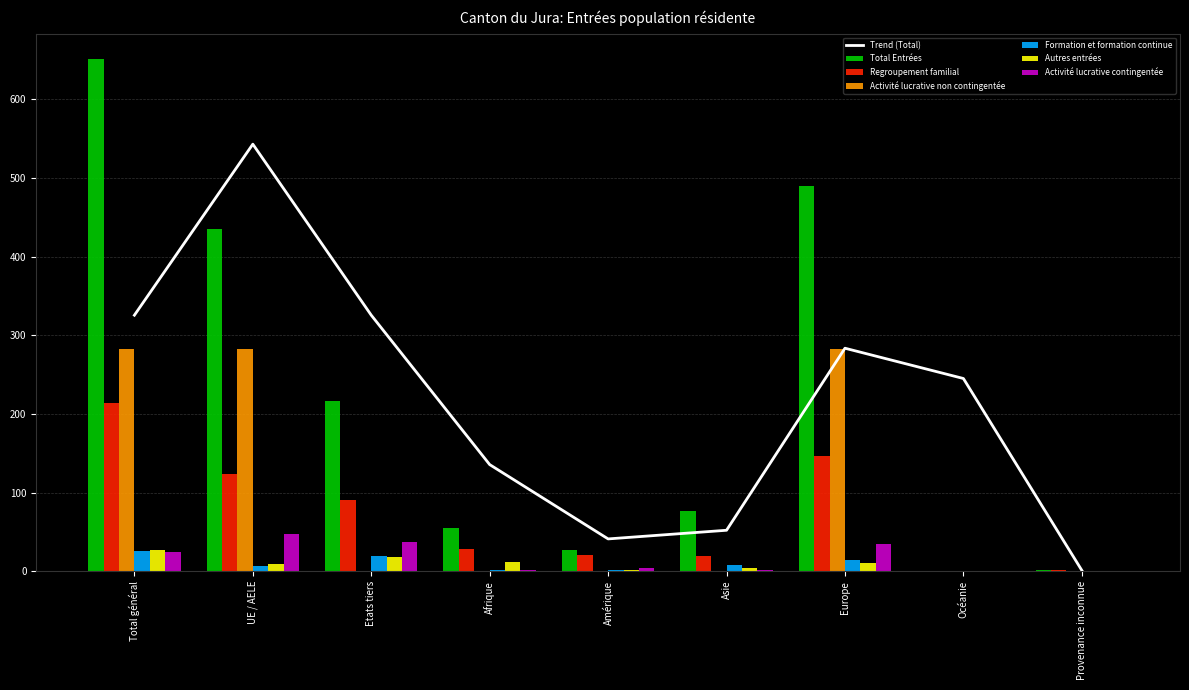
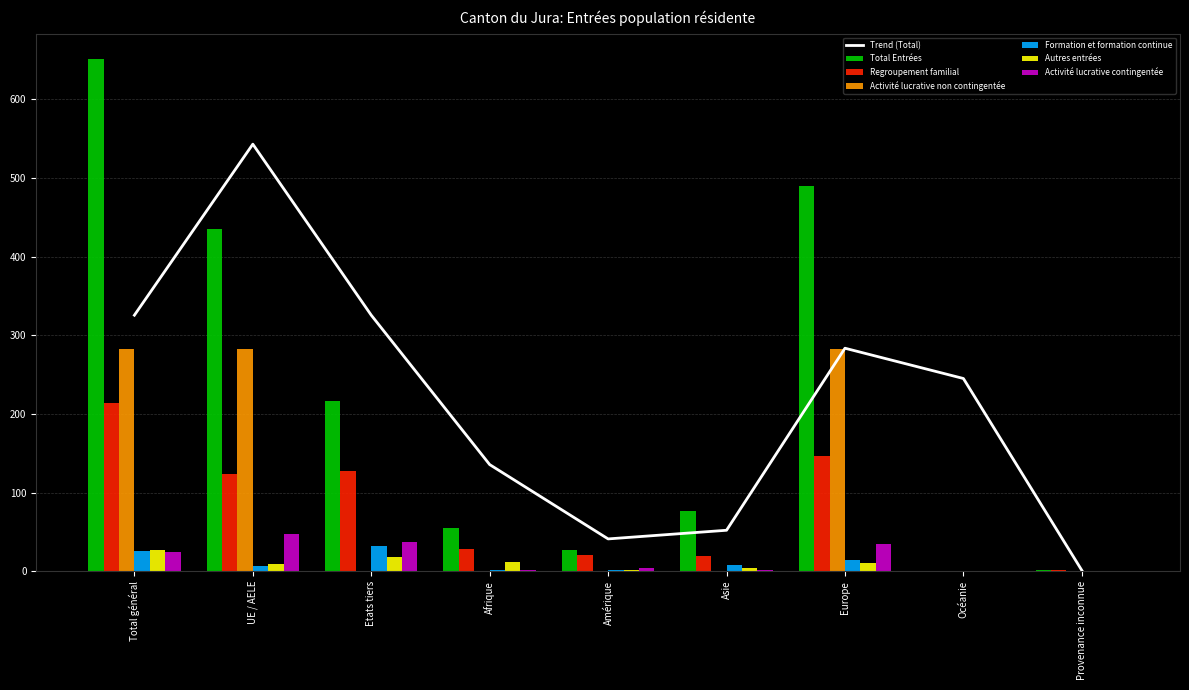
Regroupement familial, Etats tiers: 90 -> 130
Formation et formation continue, Etats tiers: 20 -> 30
